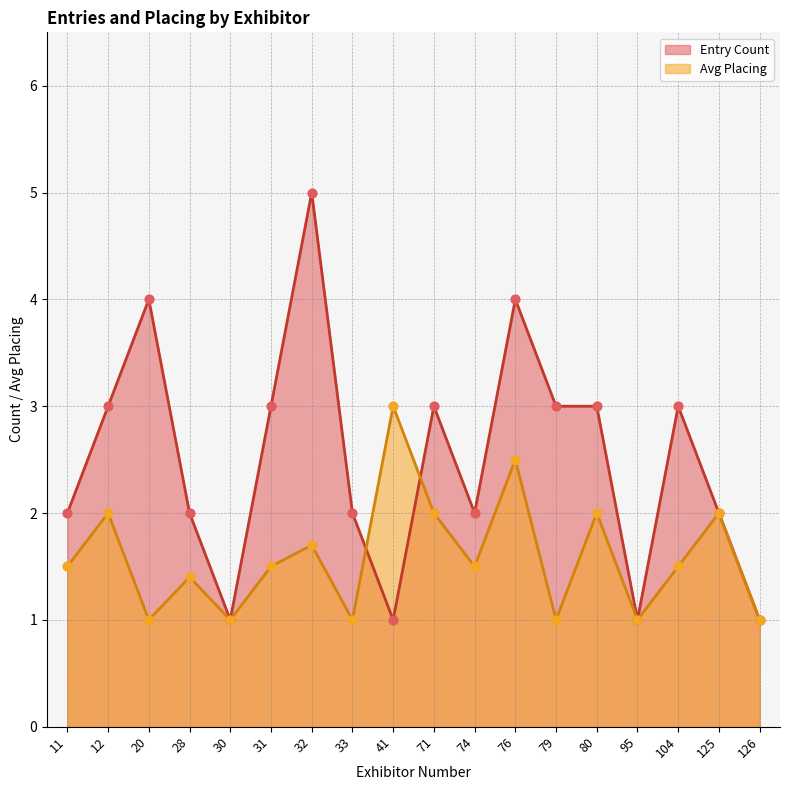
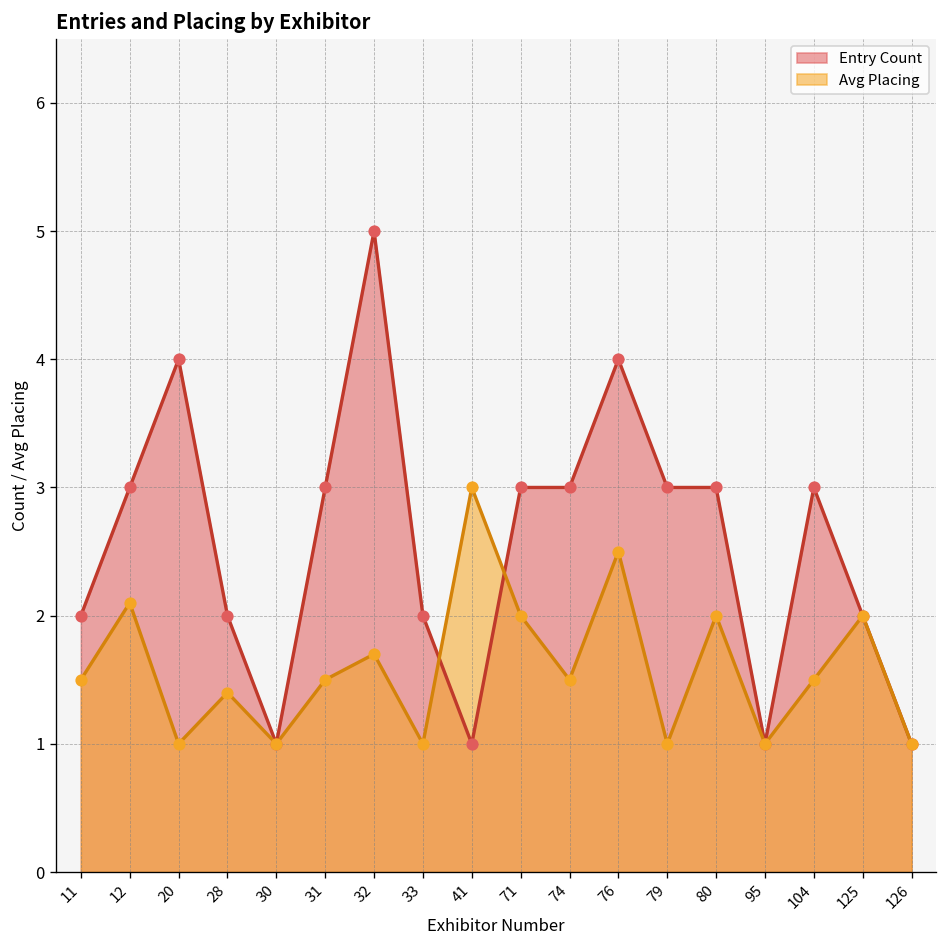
Avg Placing, 12: 2.0 -> 2.1
Entry Count, 74: 2 -> 3
